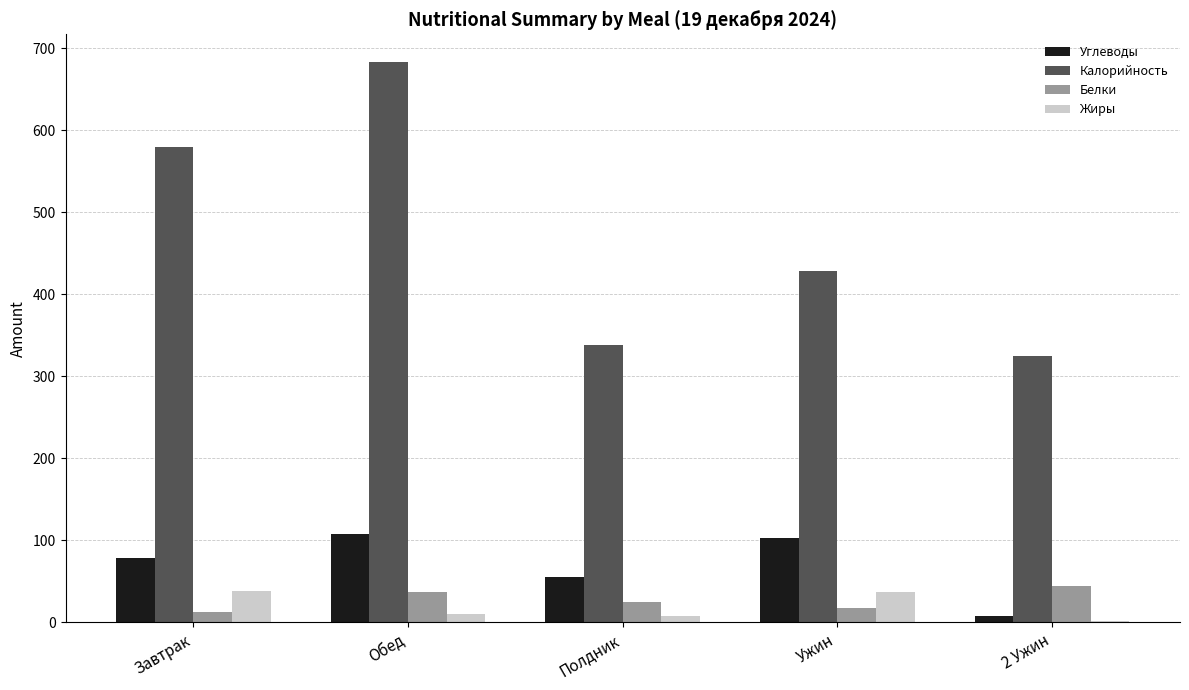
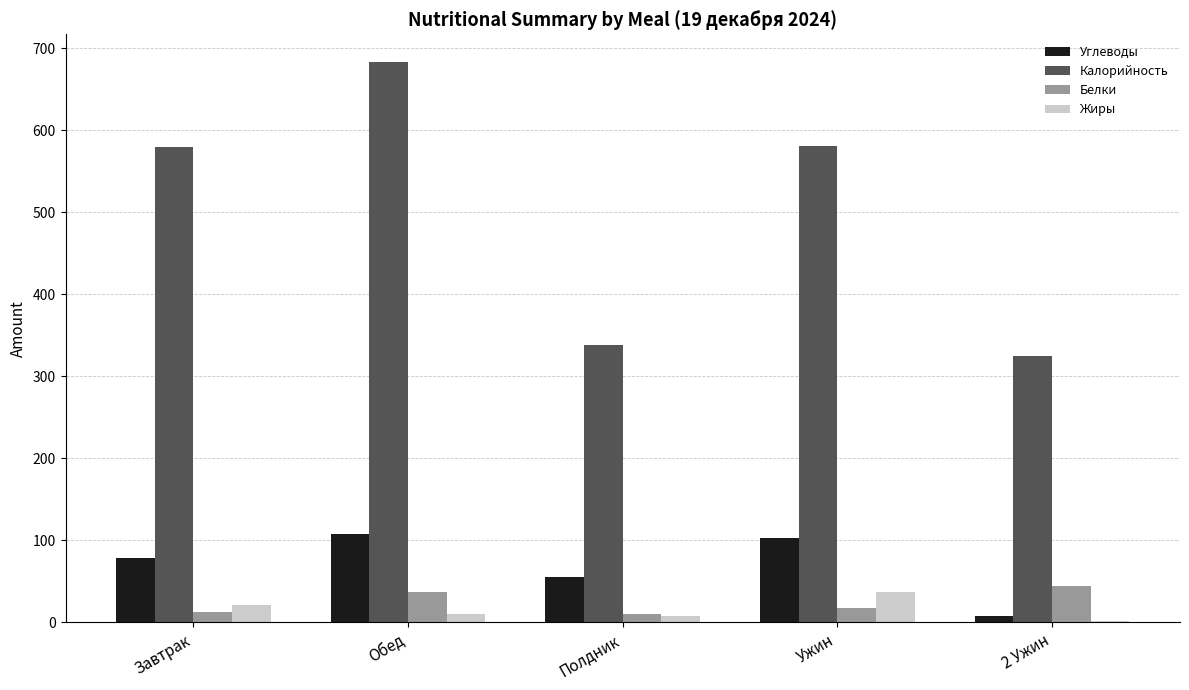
Жиры, Завтрак: 40 -> 20
Белки, Полдник: 20 -> 10
Калорийность, Ужин: 430 -> 580
